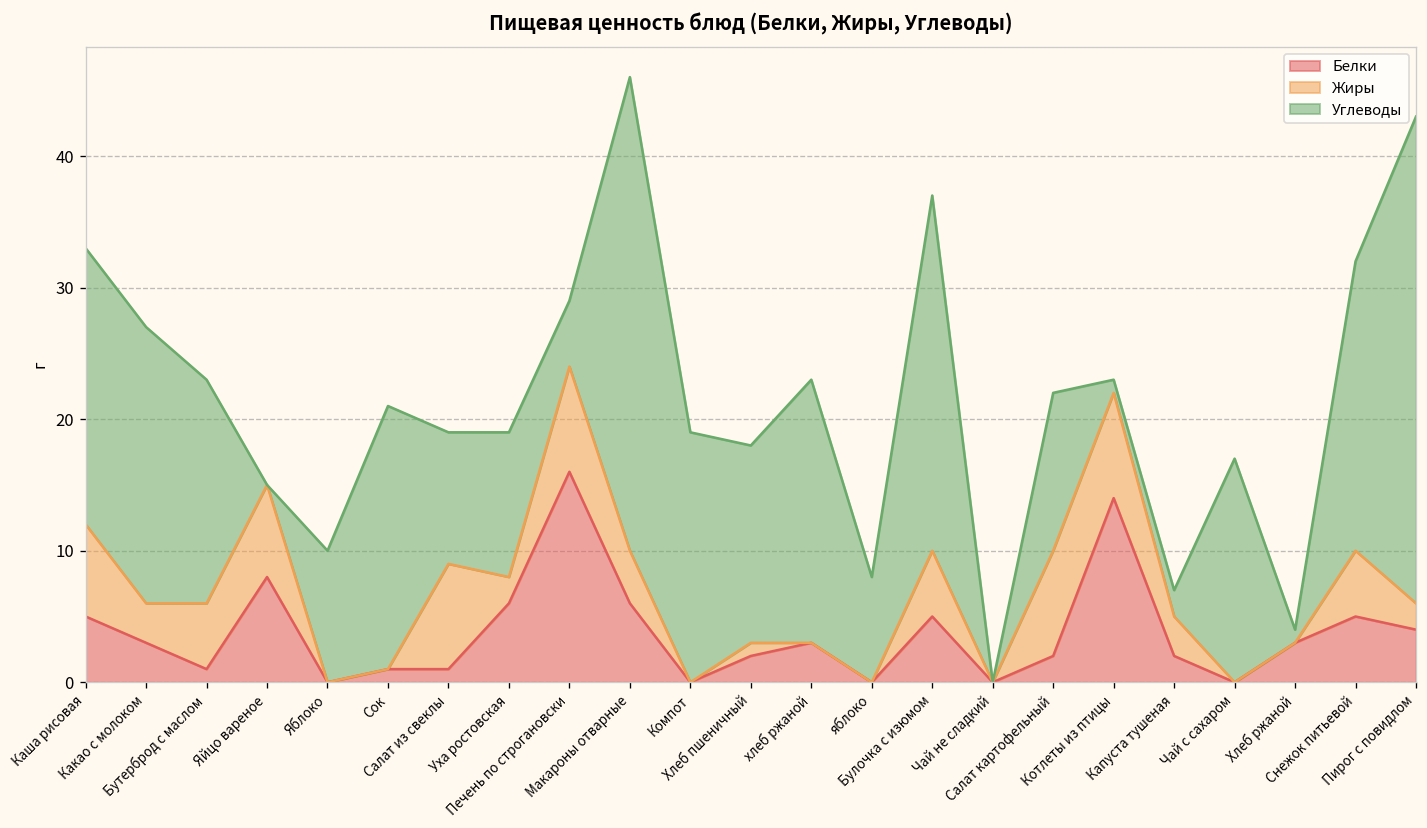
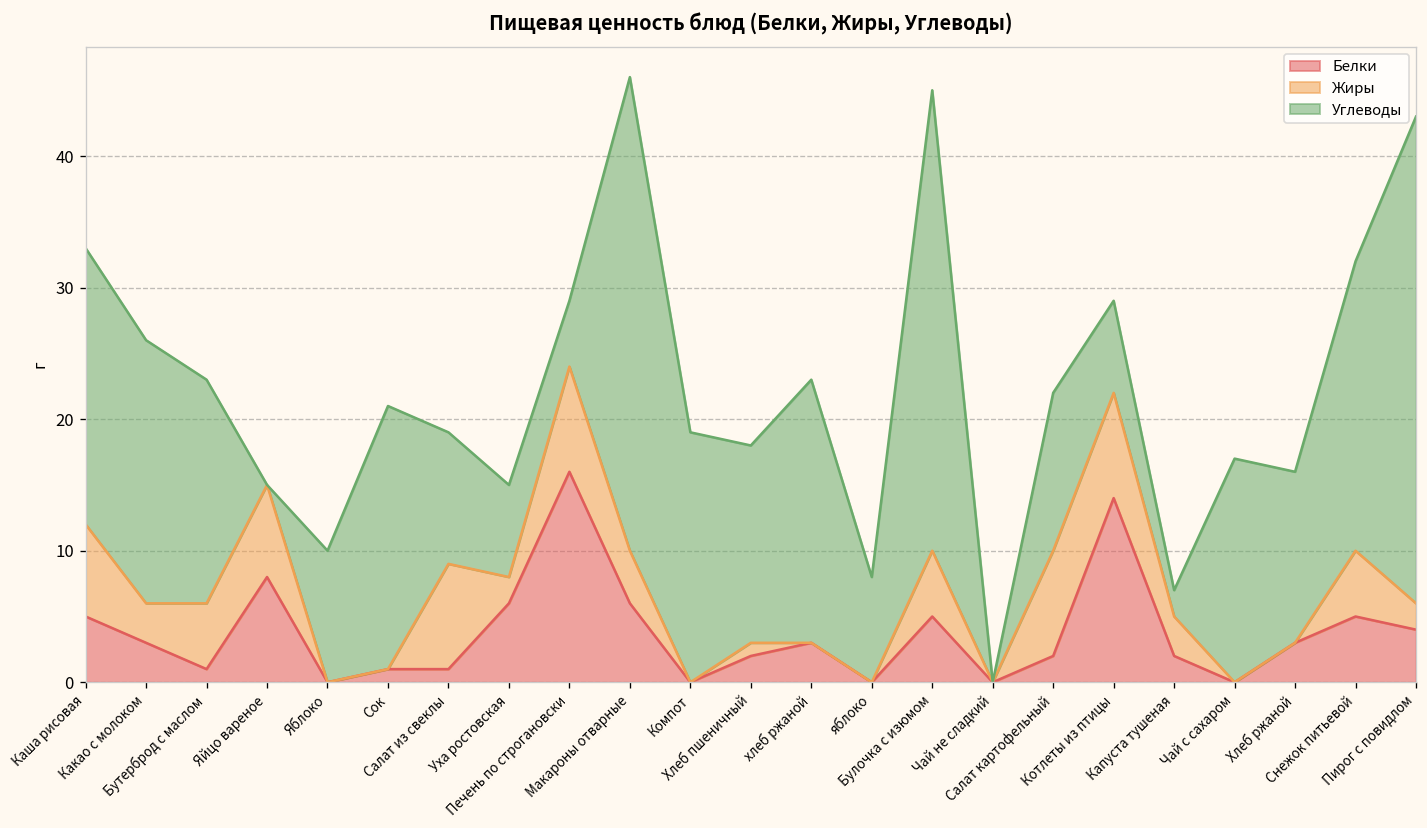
Углеводы, Какао с молоком: 21 -> 20
Углеводы, Уха ростовская: 11 -> 7
Углеводы, Булочка с изюмом: 27 -> 35
Углеводы, Котлеты из птицы: 1 -> 7
Углеводы, Хлеб ржаной: 1 -> 13
